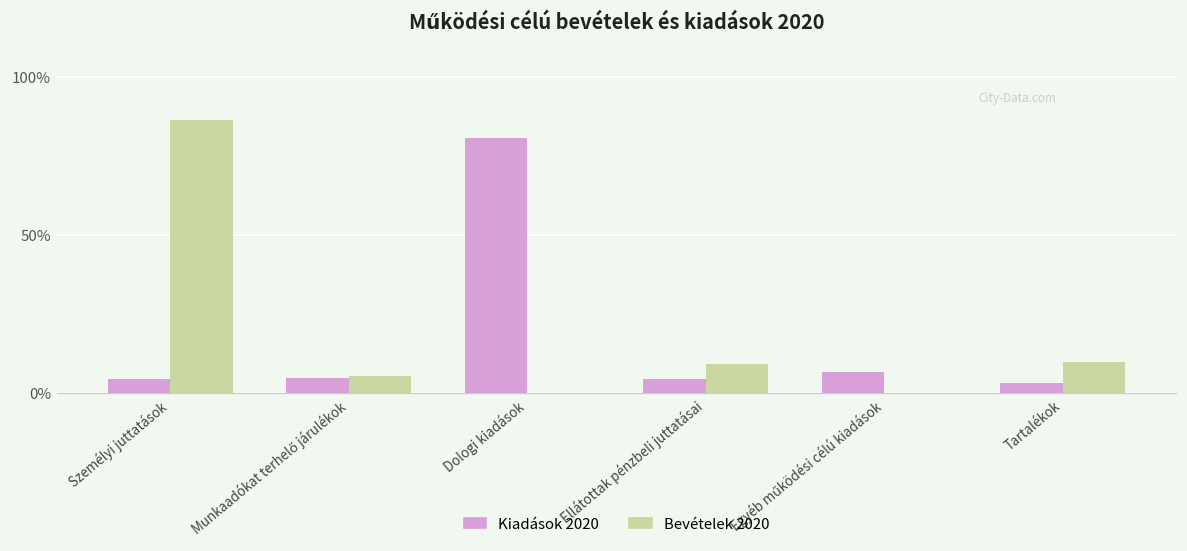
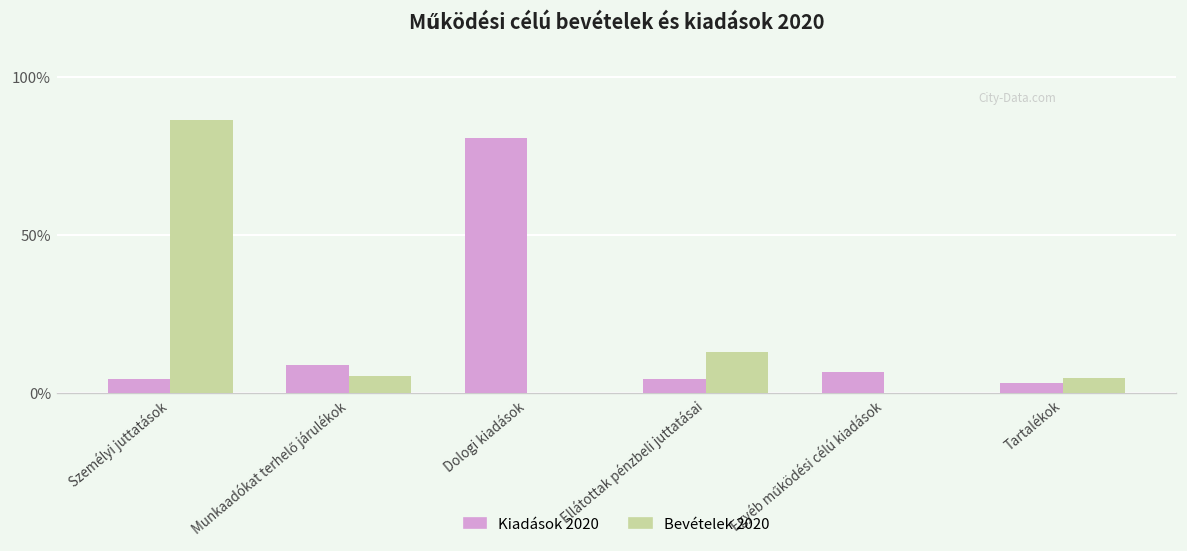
Kiadások 2020, Munkaadókat terhelő járulékok: 5% -> 9%
Bevételek 2020, Ellátottak pénzbeli juttatásai: 9% -> 13%
Bevételek 2020, Tartalékok: 10% -> 5%
